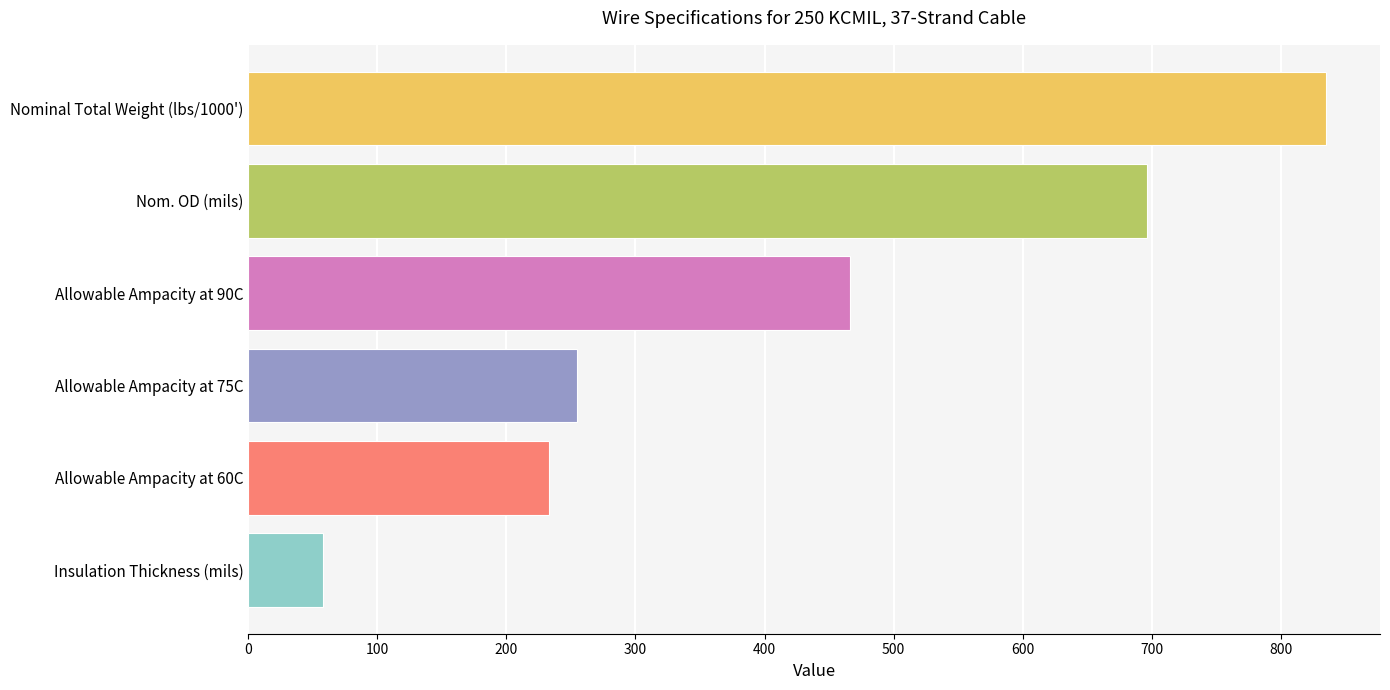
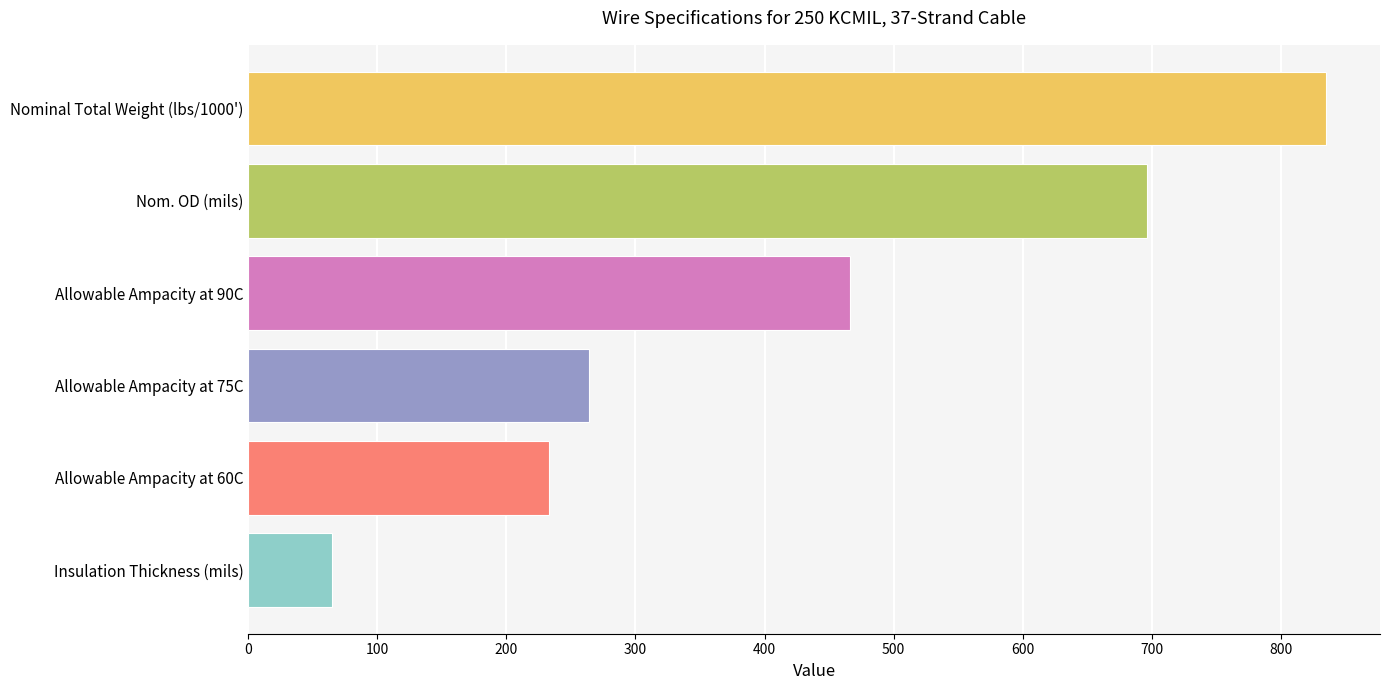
Allowable Ampacity at 75C: 255 -> 264
Insulation Thickness (mils): 58 -> 65
